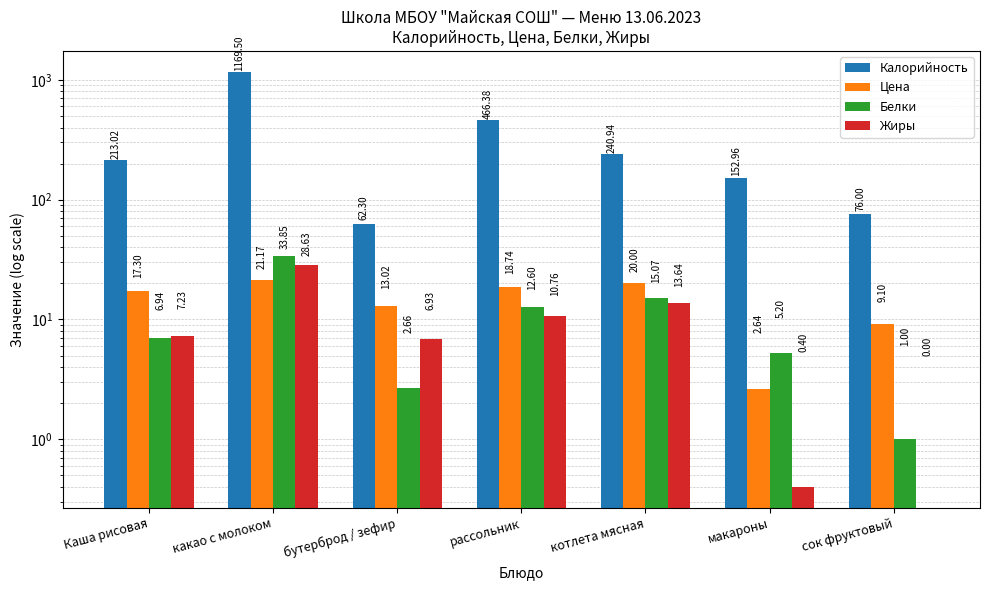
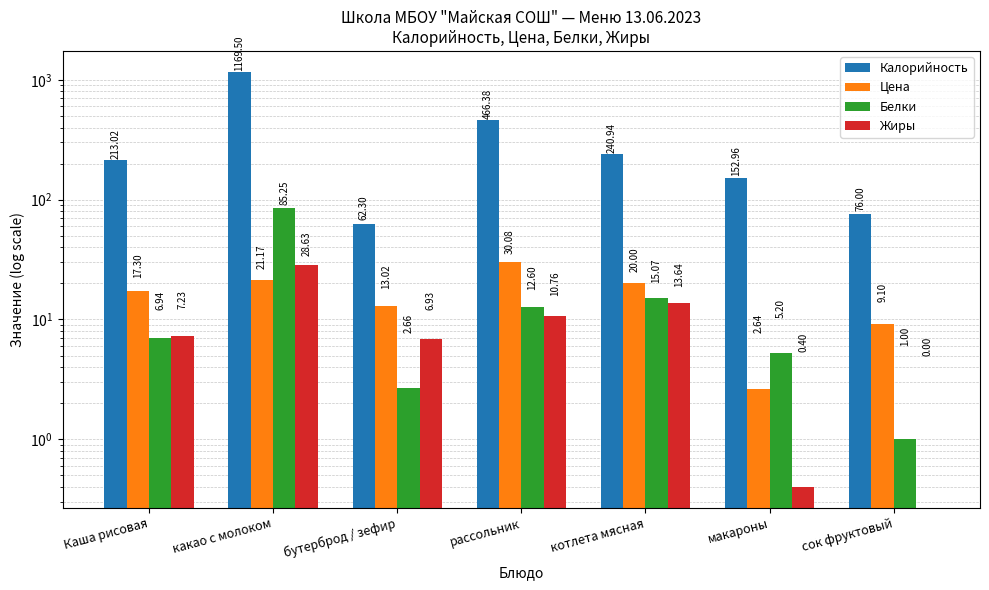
Белки, какао с молоком: 33.85 -> 85.25
Цена, рассольник: 18.74 -> 30.08
